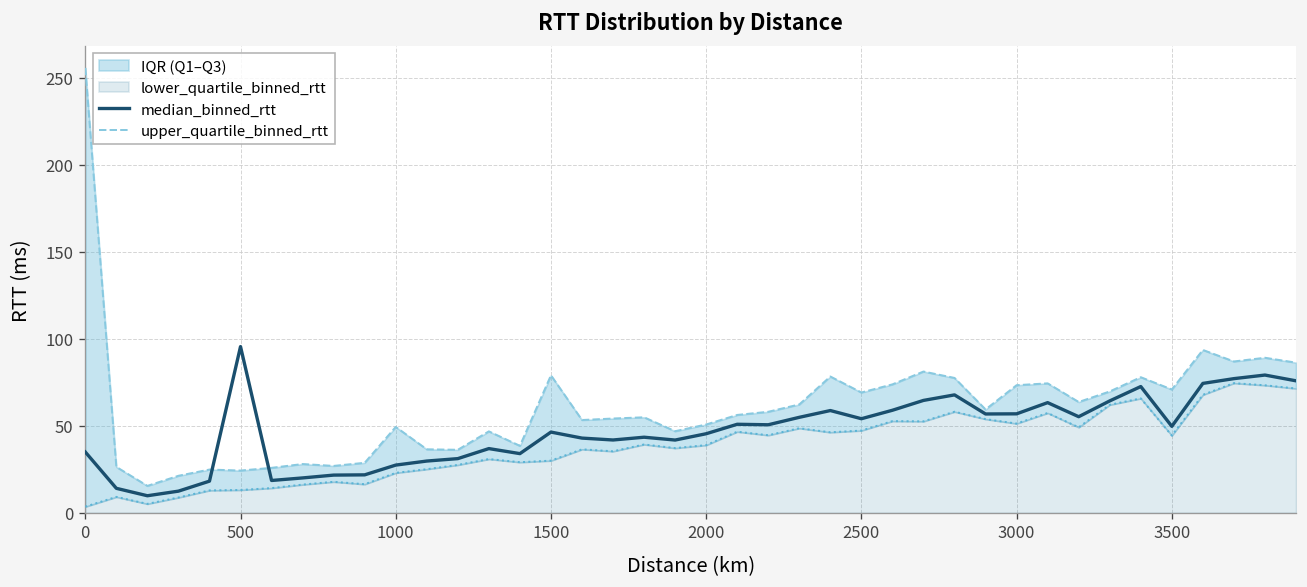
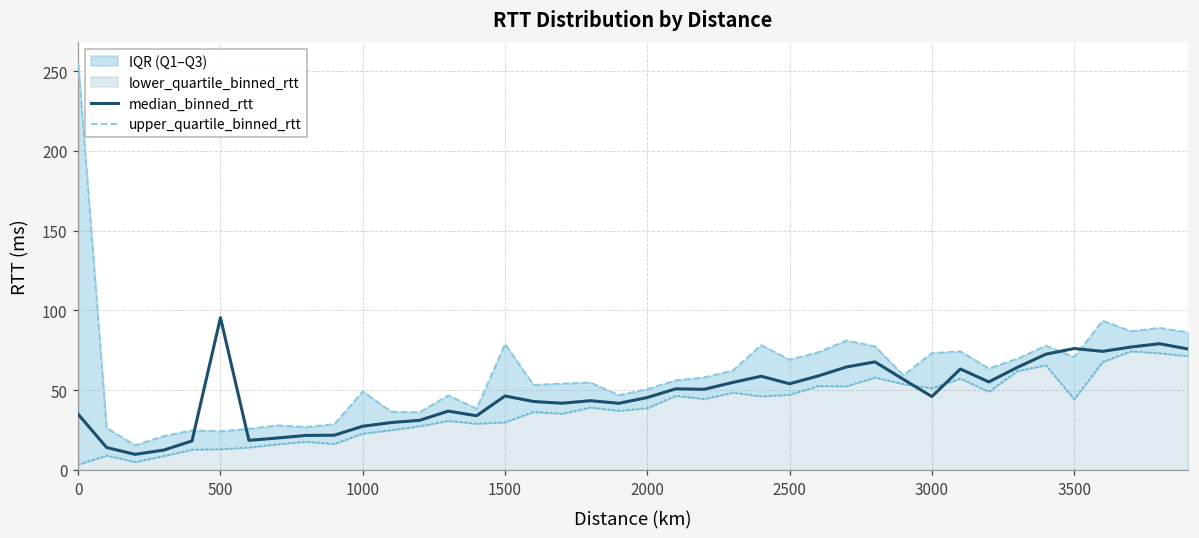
median_binned_rtt, 3000: 57 -> 46
median_binned_rtt, 3500: 50 -> 76
